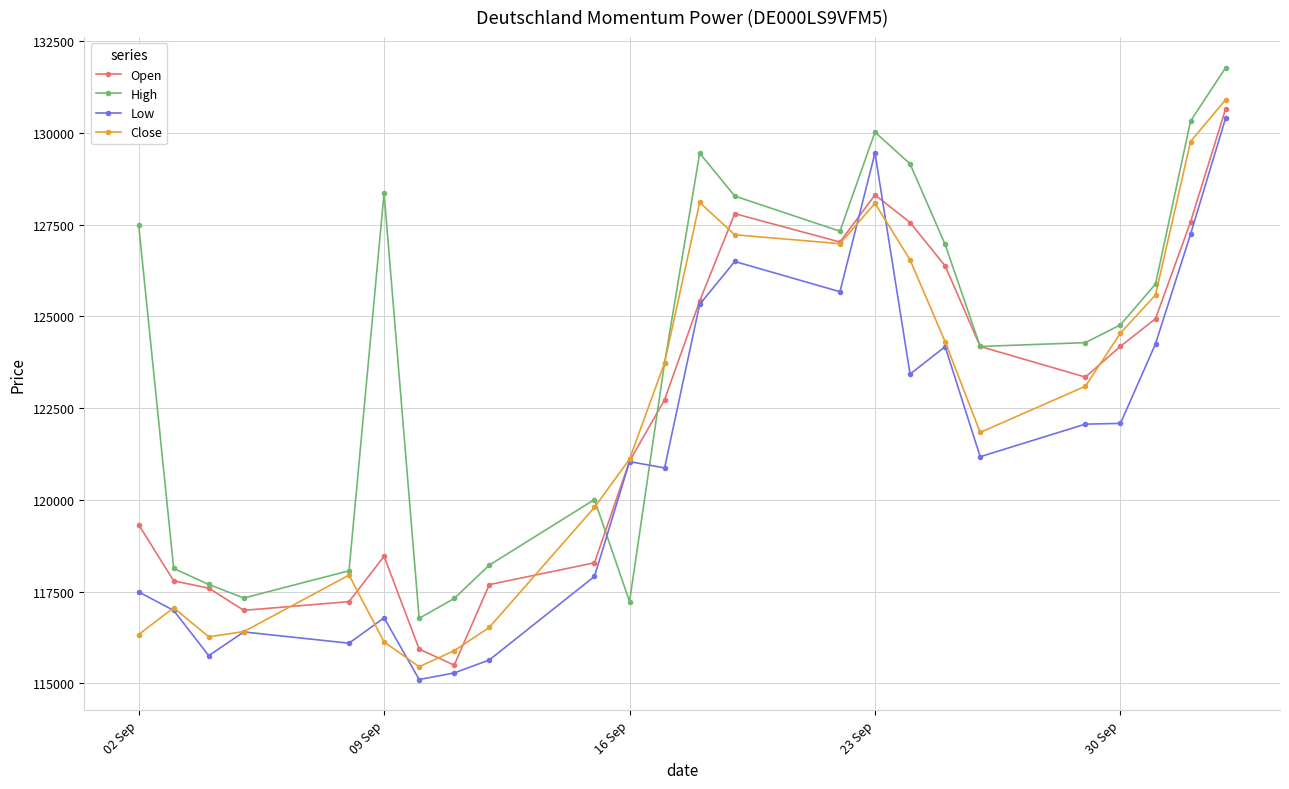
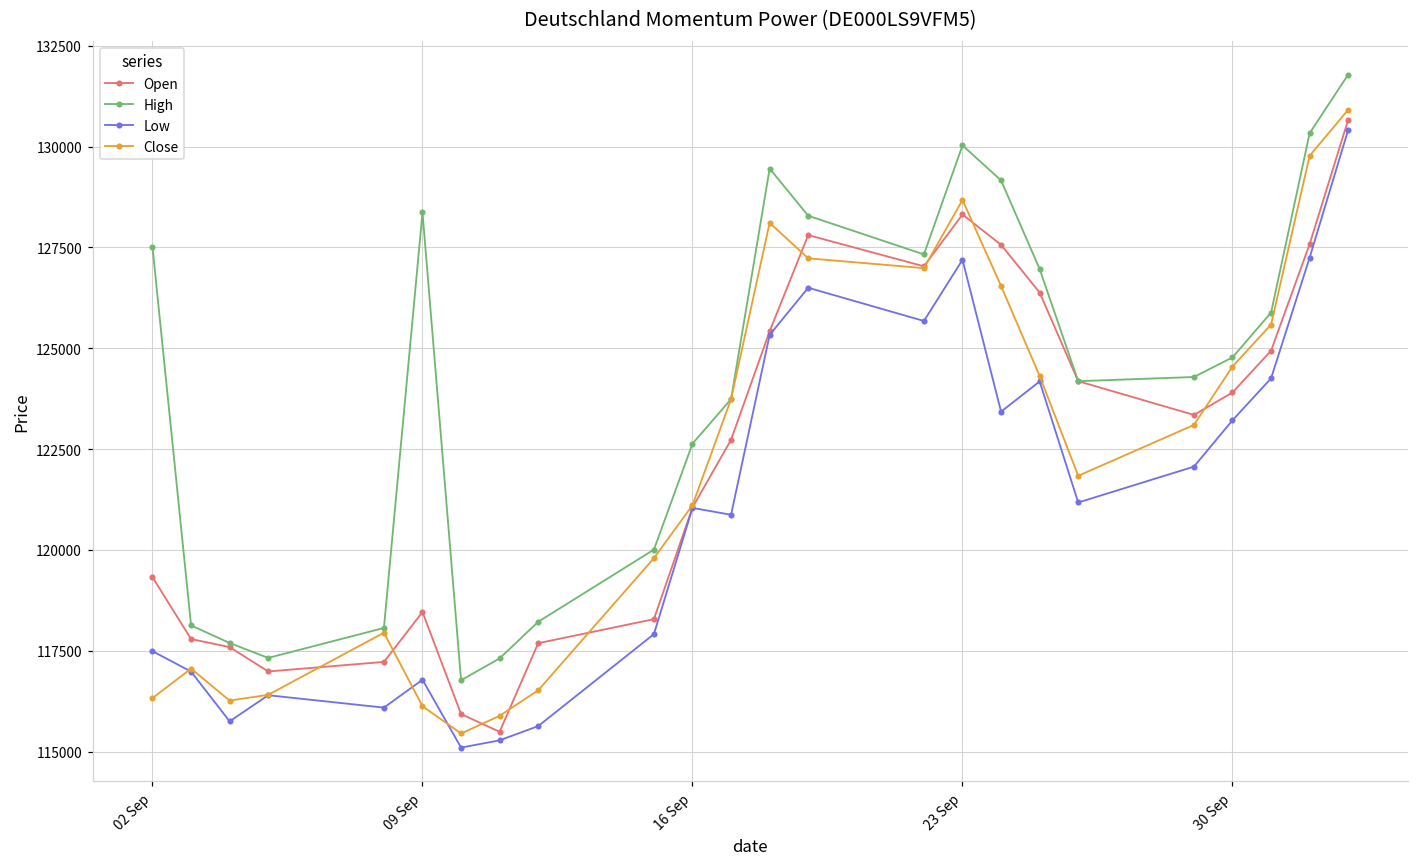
High, 16 Sep: 117200 -> 122600
Low, 23 Sep: 129500 -> 127200
Close, 23 Sep: 128100 -> 128700
Open, 30 Sep: 124200 -> 123900
Low, 30 Sep: 122100 -> 123200
